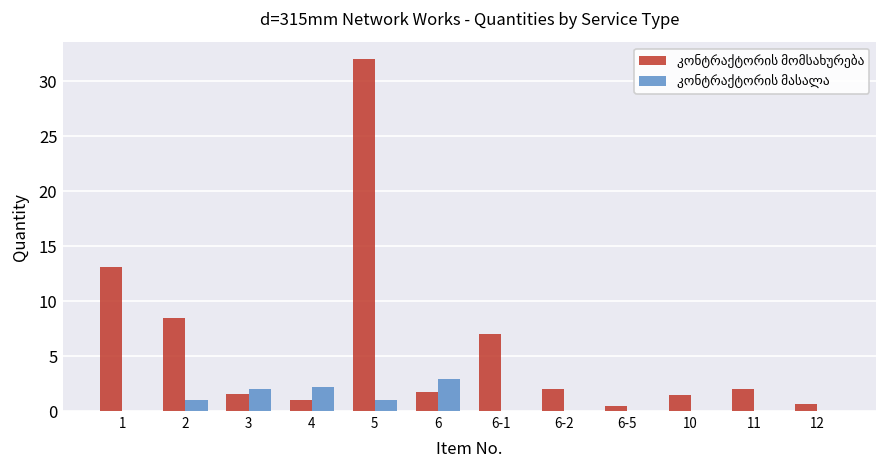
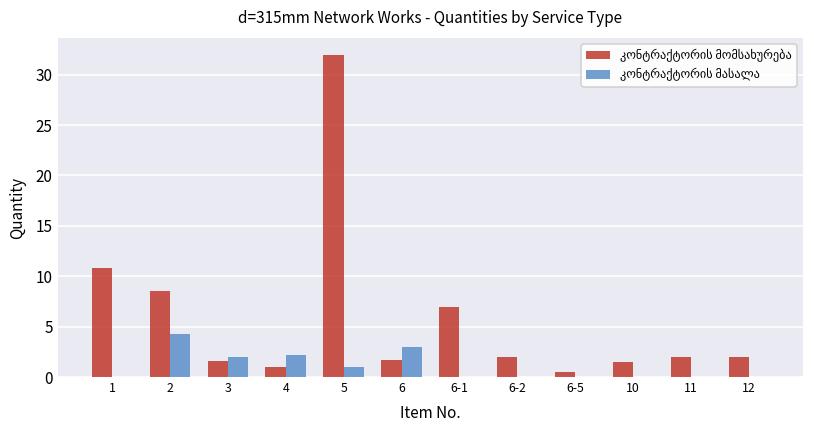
კონტრაქტორის მომსახურება, 1: 13 -> 11
კონტრაქტორის მასალა, 2: 1 -> 4
კონტრაქტორის მომსახურება, 12: 1 -> 2
